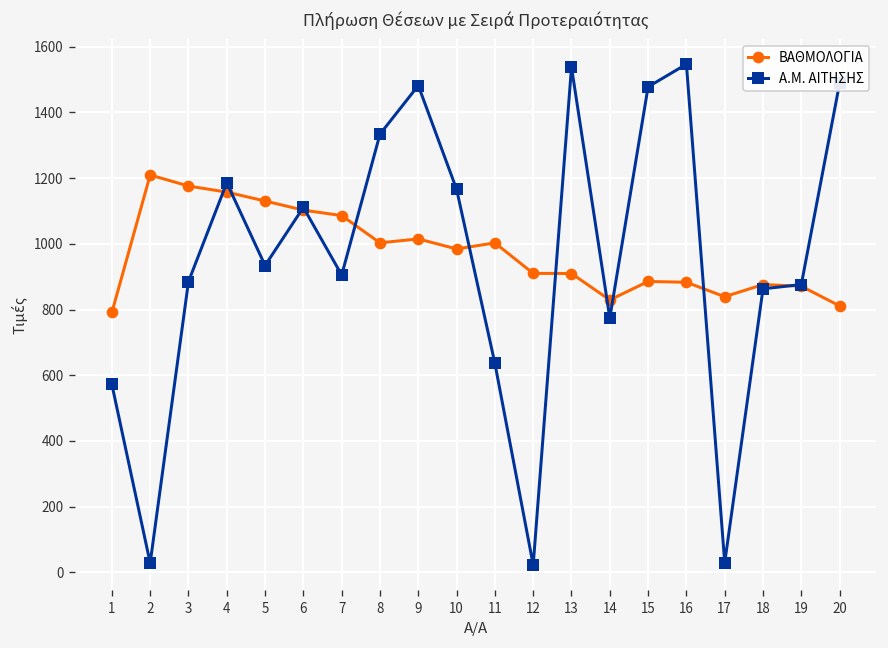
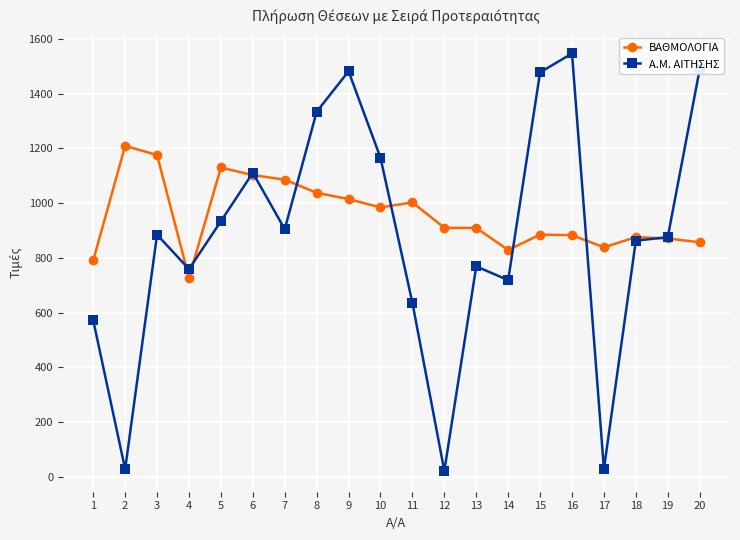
ΒΑΘΜΟΛΟΓΙΑ, 4: 1160 -> 730
Α.Μ. ΑΙΤΗΣΗΣ, 4: 1190 -> 760
ΒΑΘΜΟΛΟΓΙΑ, 8: 1000 -> 1040
Α.Μ. ΑΙΤΗΣΗΣ, 13: 1540 -> 770
Α.Μ. ΑΙΤΗΣΗΣ, 14: 770 -> 720
ΒΑΘΜΟΛΟΓΙΑ, 20: 810 -> 860
